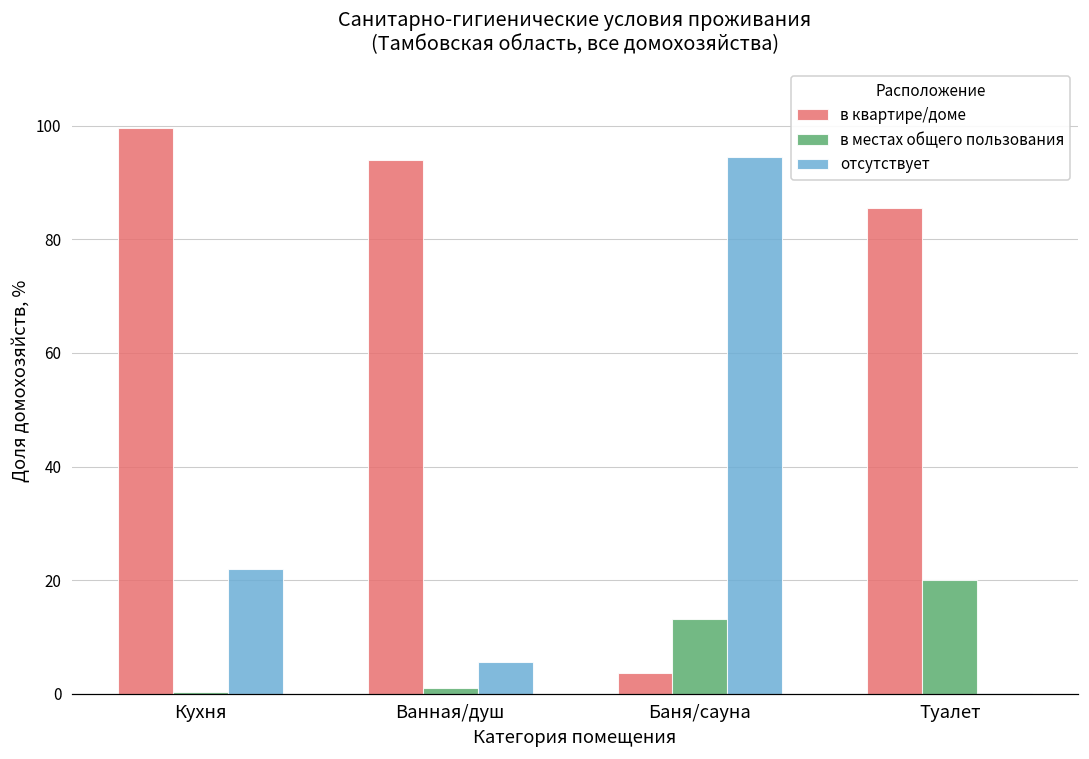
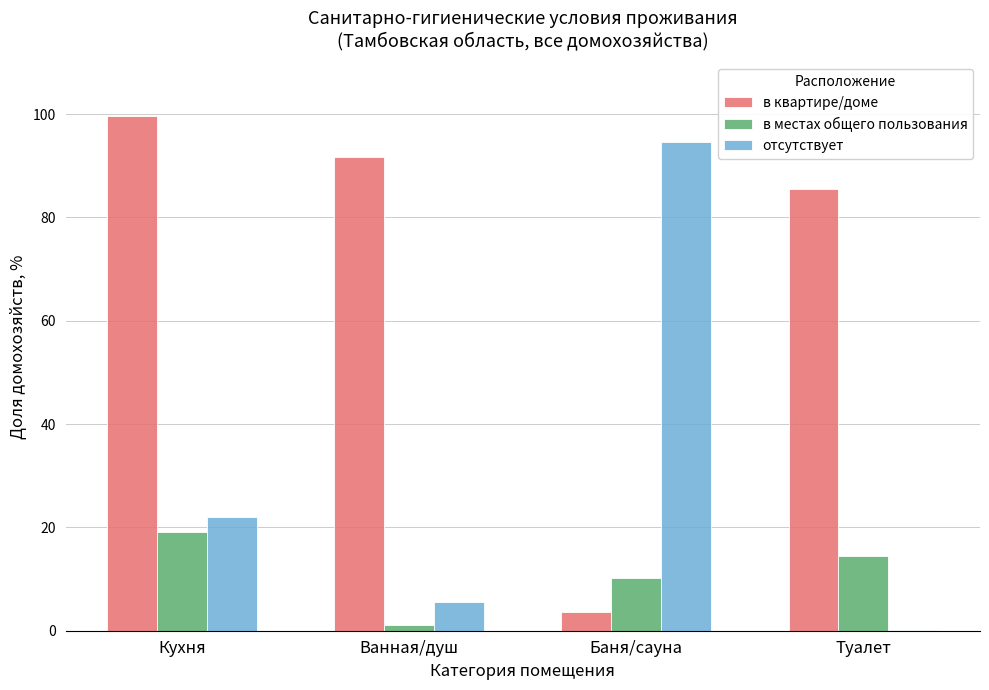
в местах общего пользования, Кухня: 0 -> 19
в квартире/доме, Ванная/душ: 94 -> 92
в местах общего пользования, Баня/сауна: 13 -> 10
в местах общего пользования, Туалет: 20 -> 14
